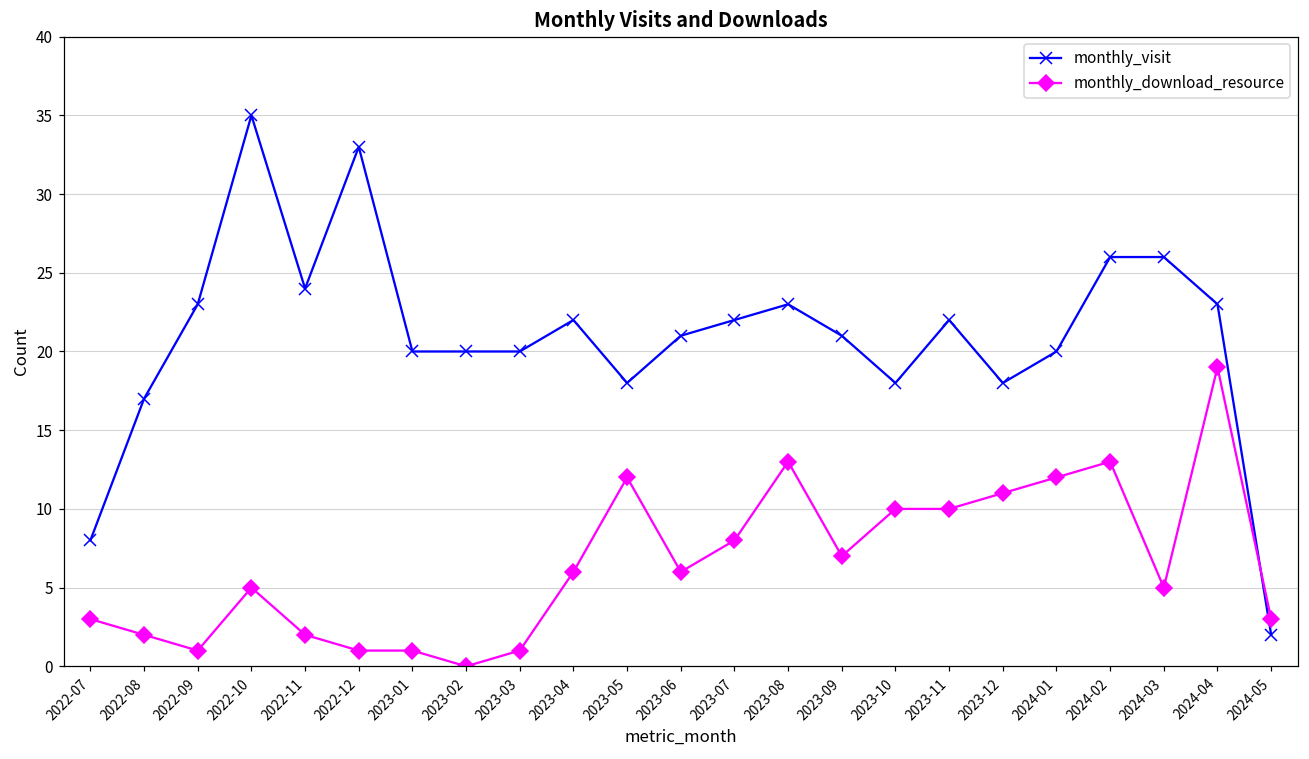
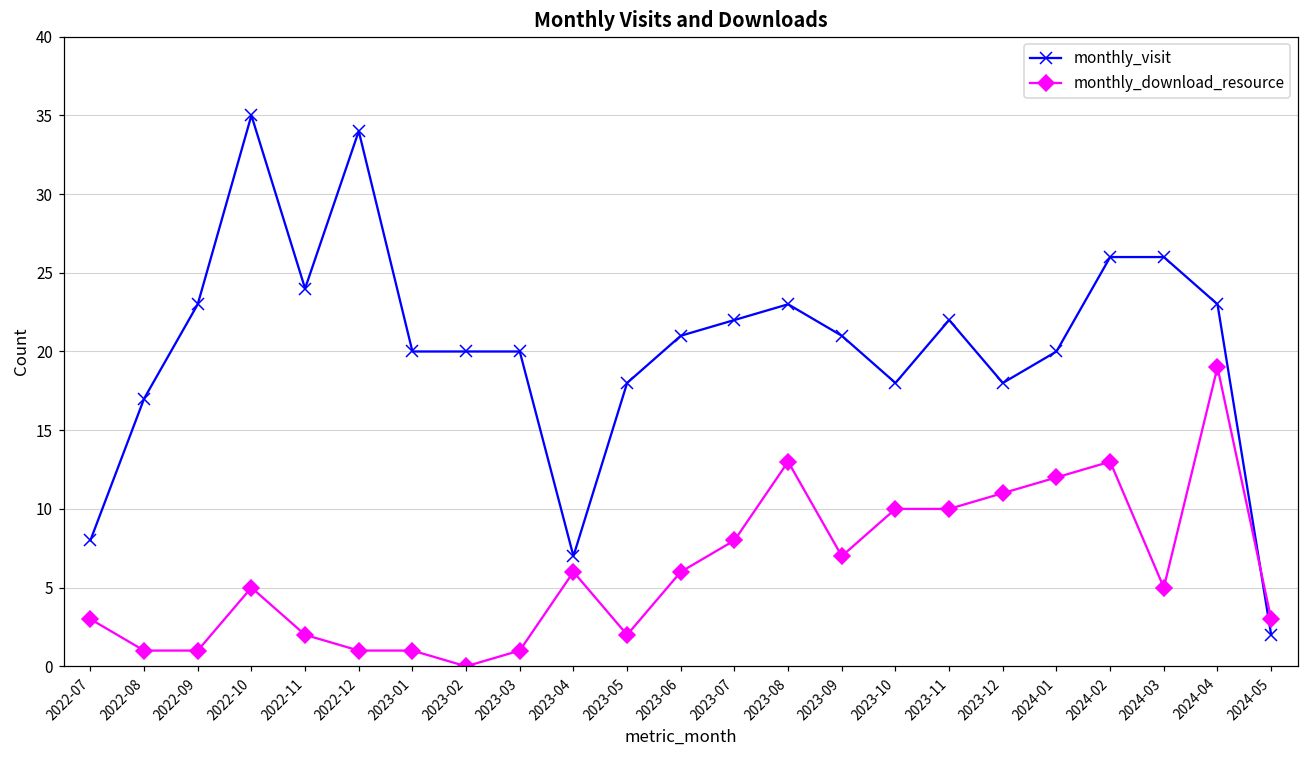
monthly_download_resource, 2022-08: 2 -> 1
monthly_visit, 2022-12: 33 -> 34
monthly_visit, 2023-04: 22 -> 7
monthly_download_resource, 2023-05: 12 -> 2
